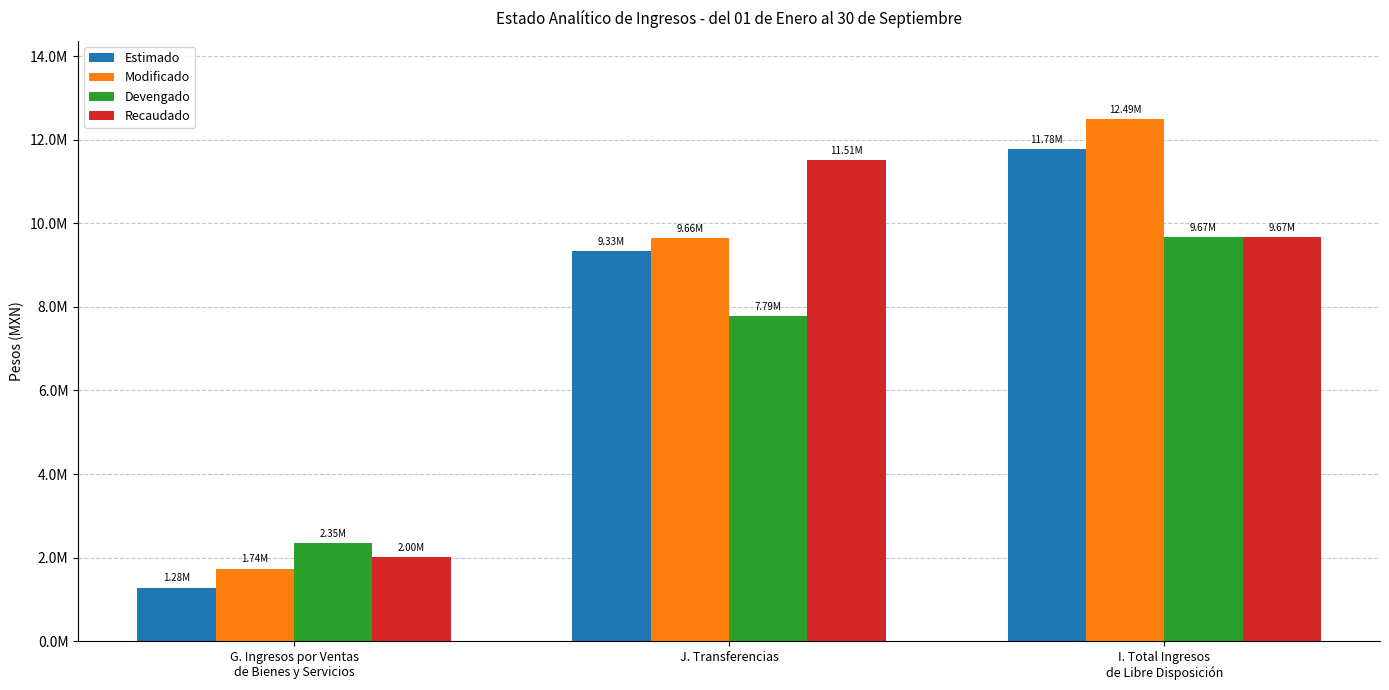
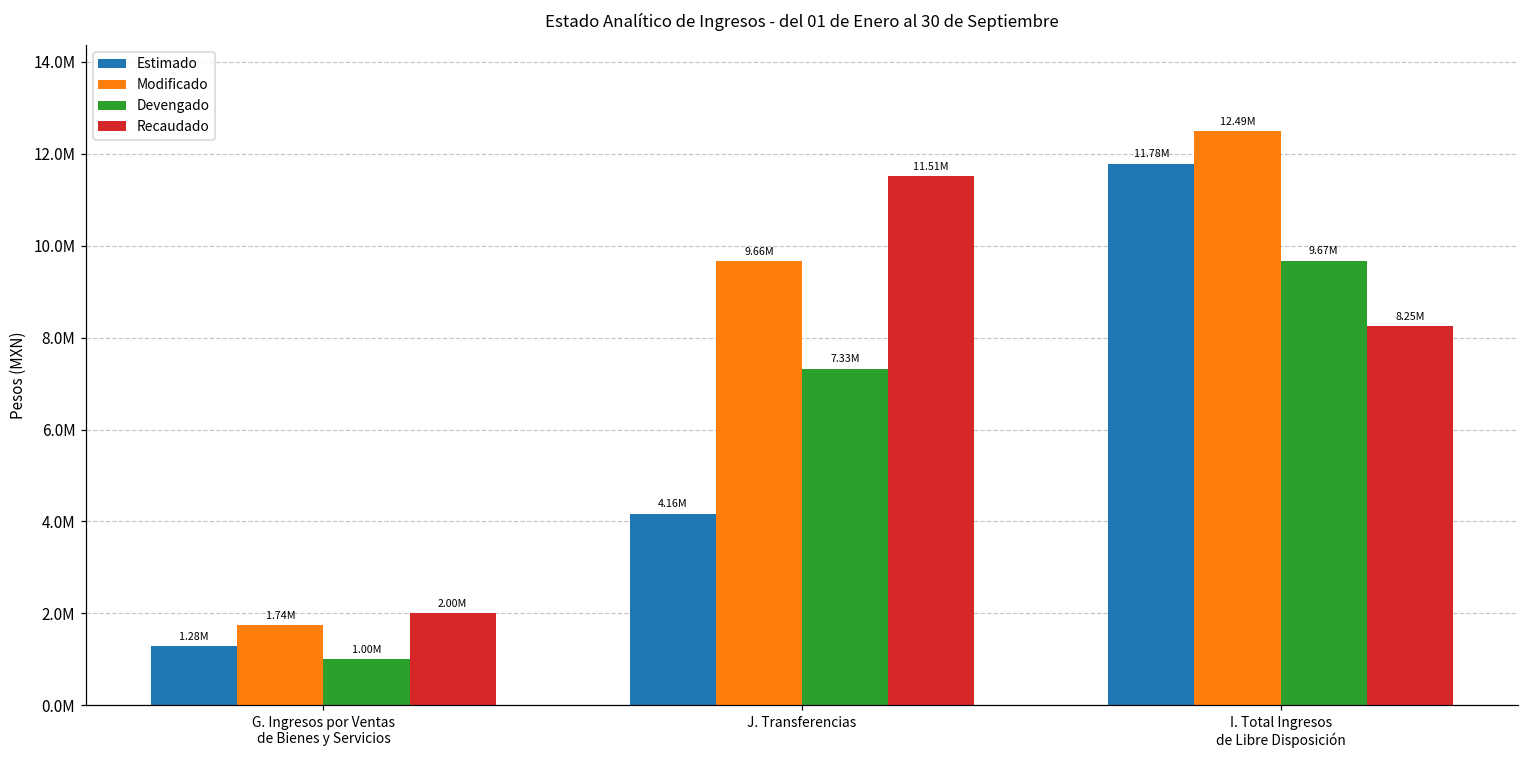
Devengado, G. Ingresos por Ventas de Bienes y Servicios: 2.35M -> 1.00M
Estimado, J. Transferencias: 9.33M -> 4.16M
Devengado, J. Transferencias: 7.79M -> 7.33M
Recaudado, I. Total Ingresos de Libre Disposición: 9.67M -> 8.25M
